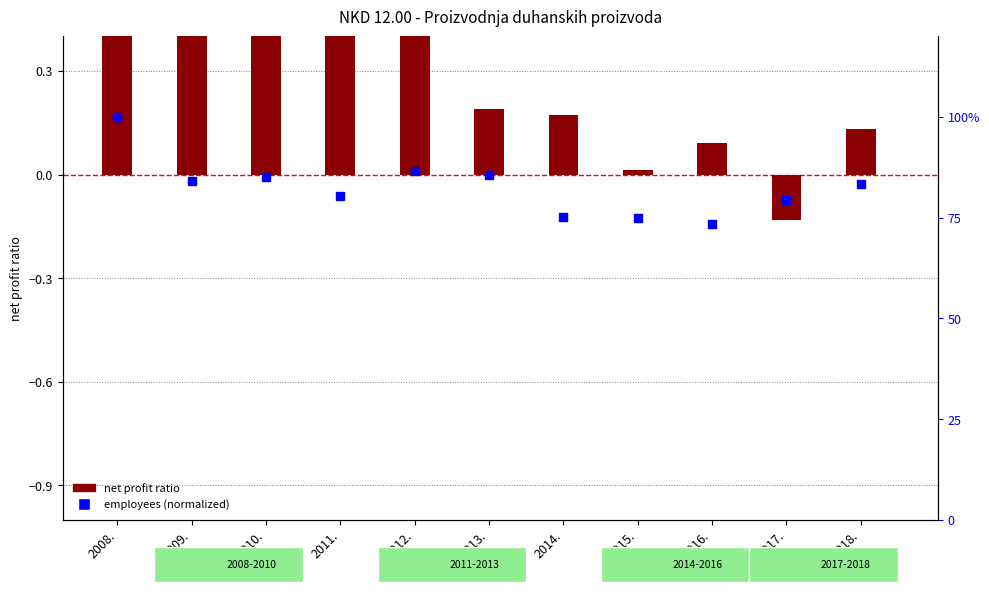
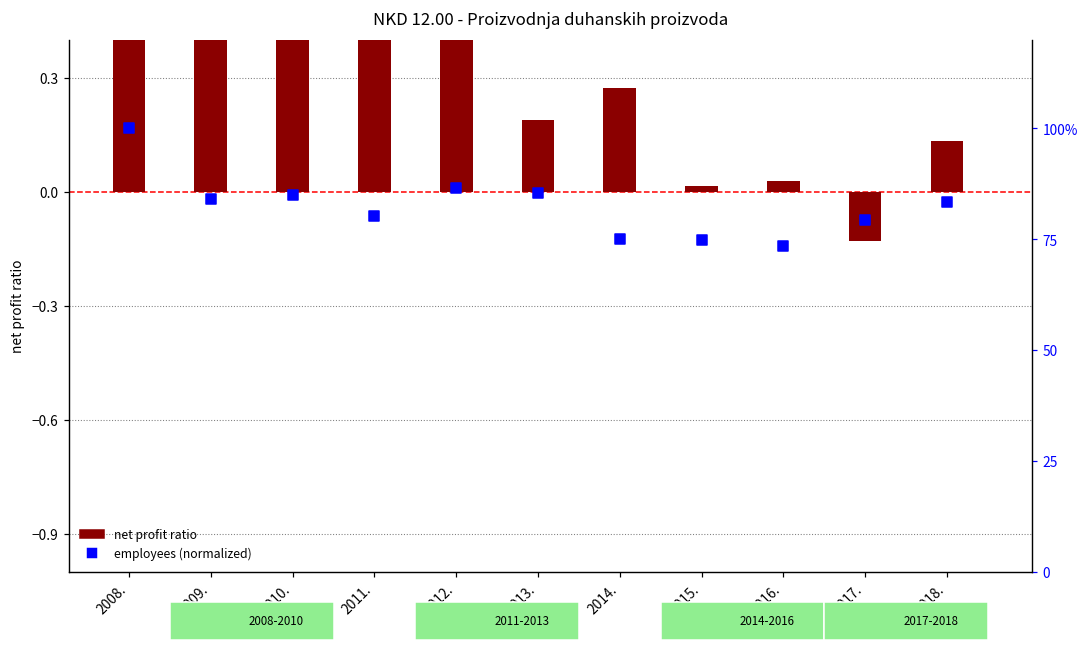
net profit ratio, 2014.: 0.17 -> 0.27
net profit ratio, 2016.: 0.09 -> 0.03
